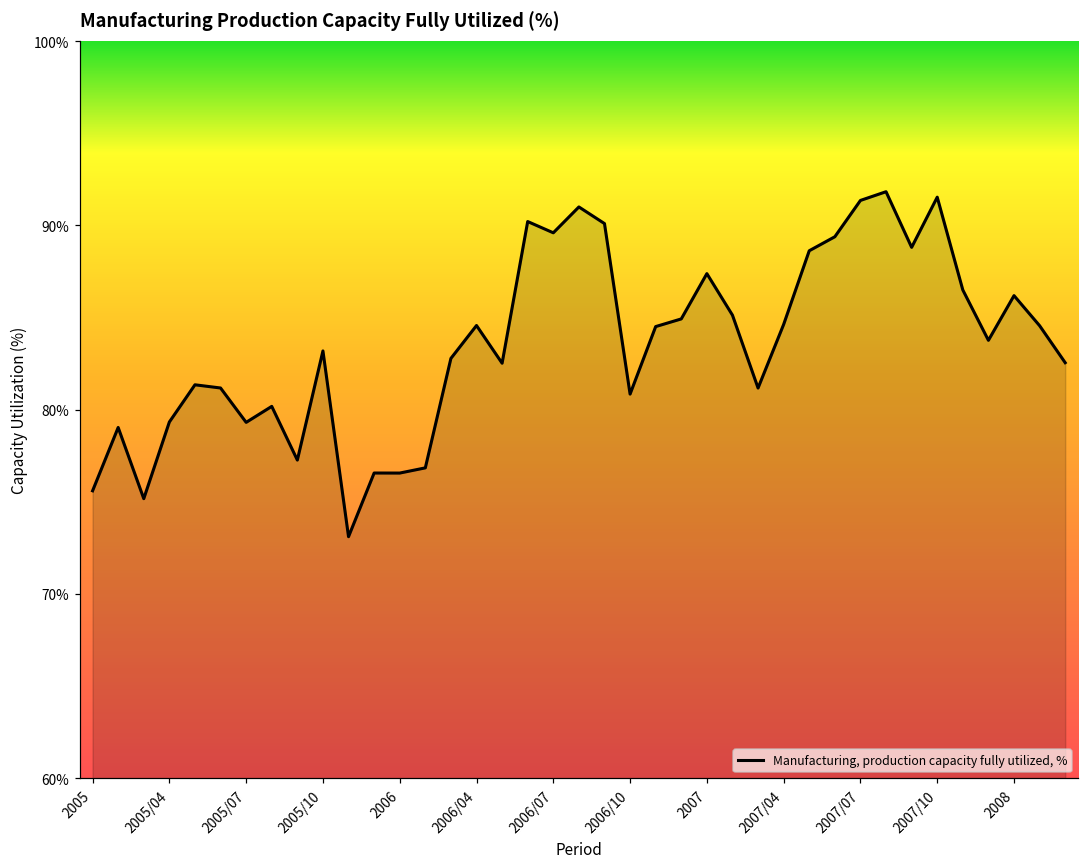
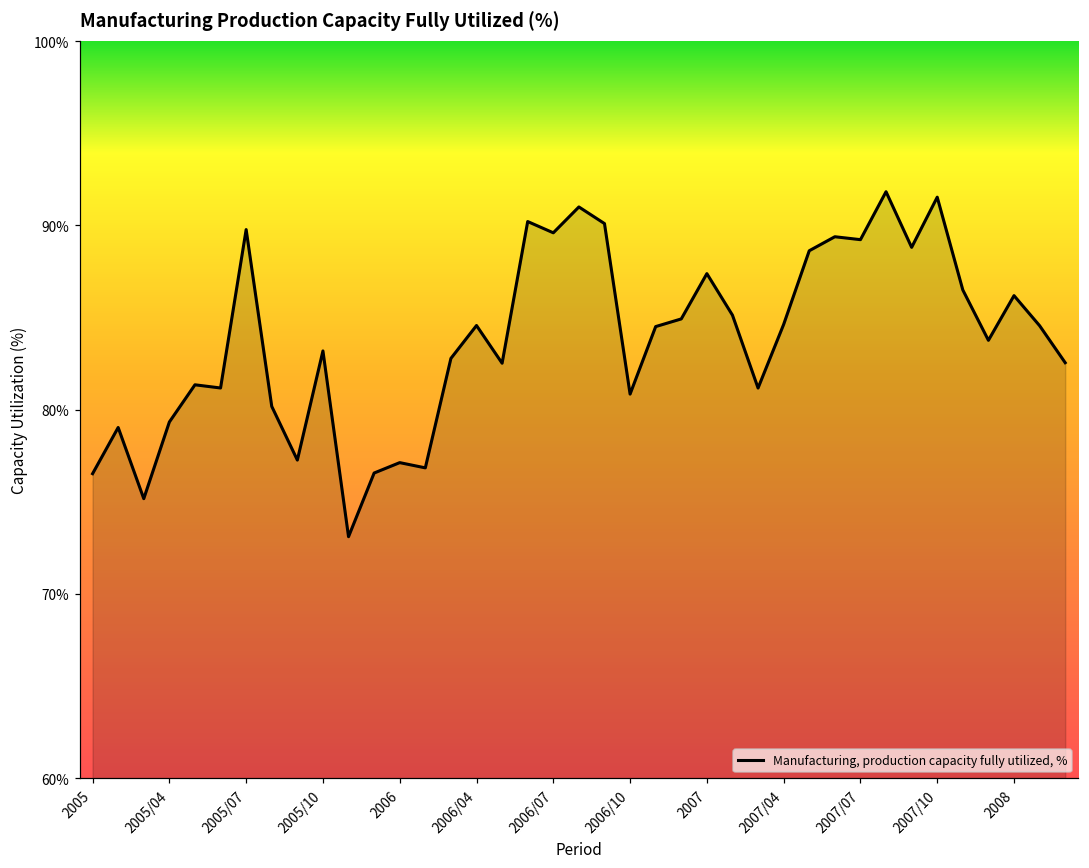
2005: 75.6% -> 76.5%
2005/07: 79.3% -> 89.8%
2006: 76.6% -> 77.1%
2007/07: 91.4% -> 89.2%
